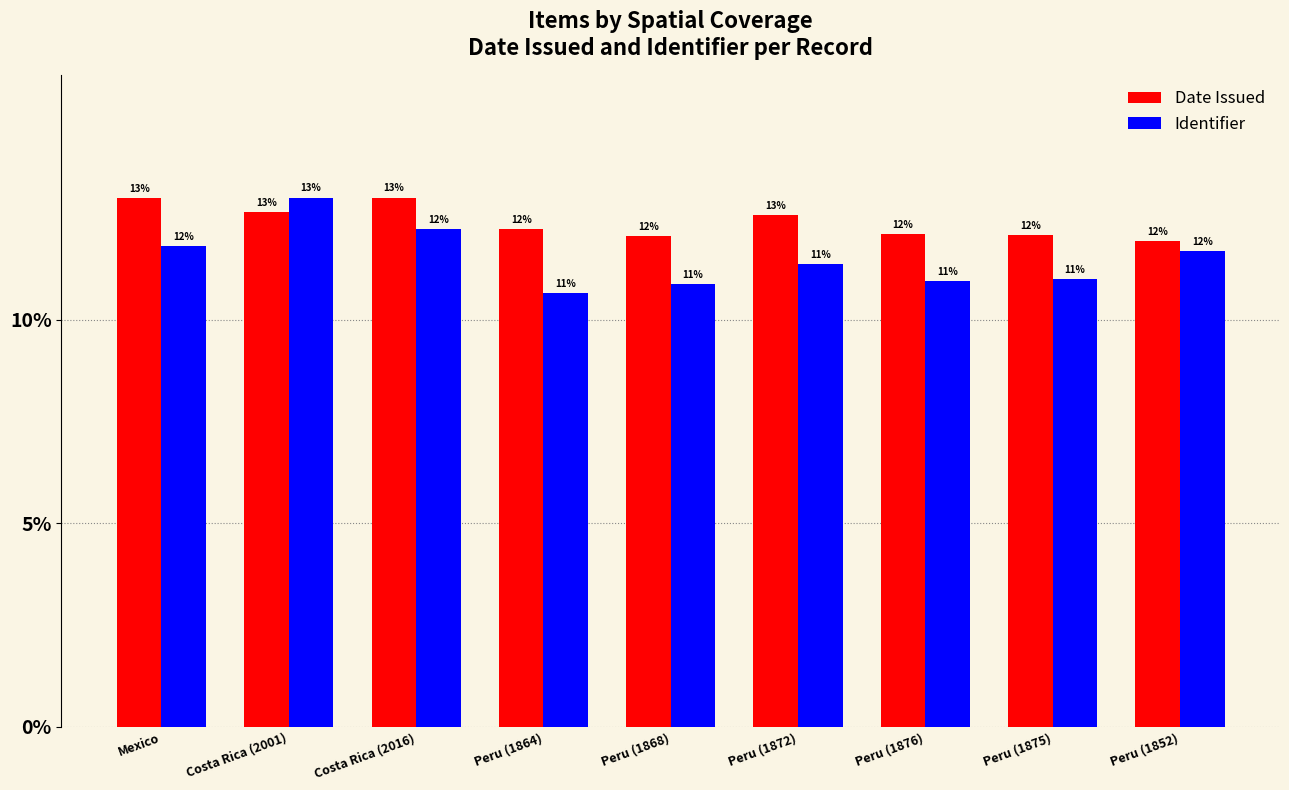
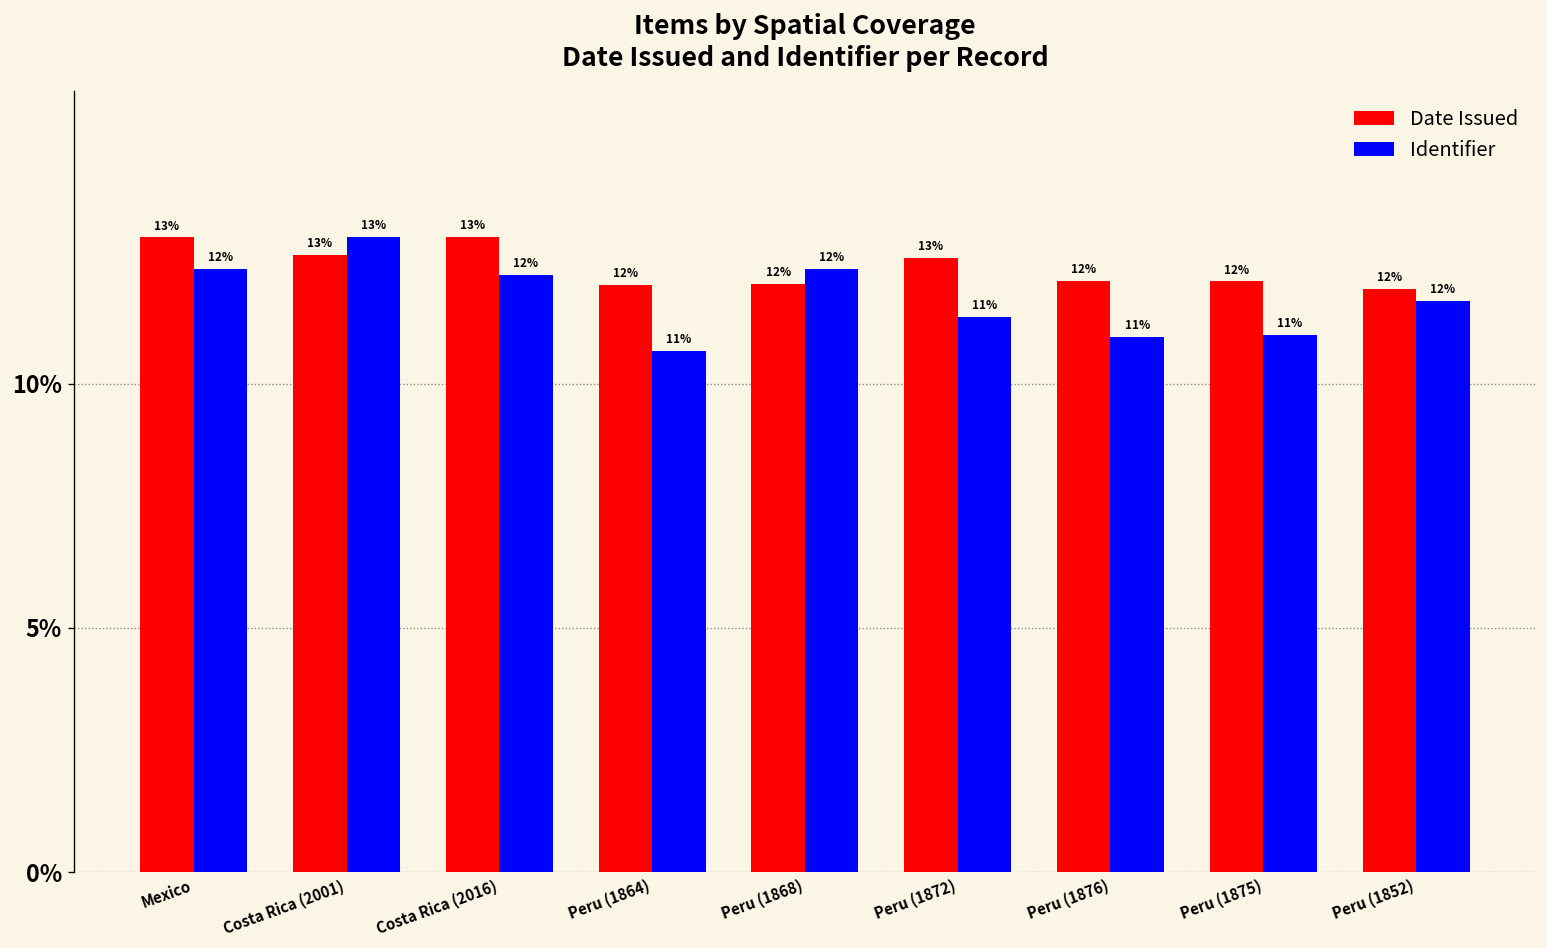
Identifier, Mexico: 11.8% -> 12.3%
Date Issued, Peru (1864): 12.2% -> 12.0%
Identifier, Peru (1868): 11% -> 12%
